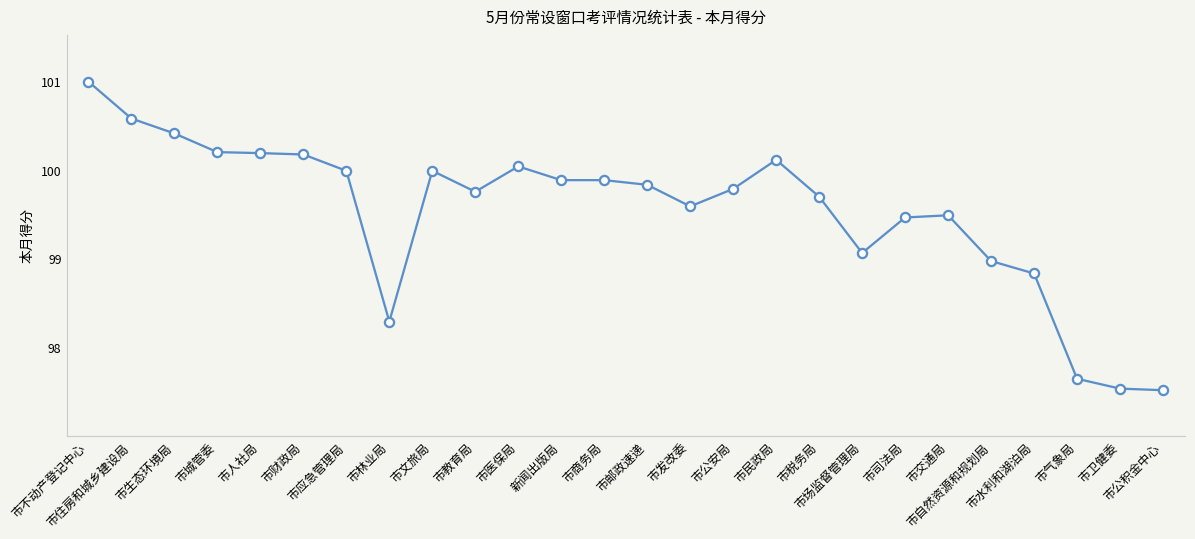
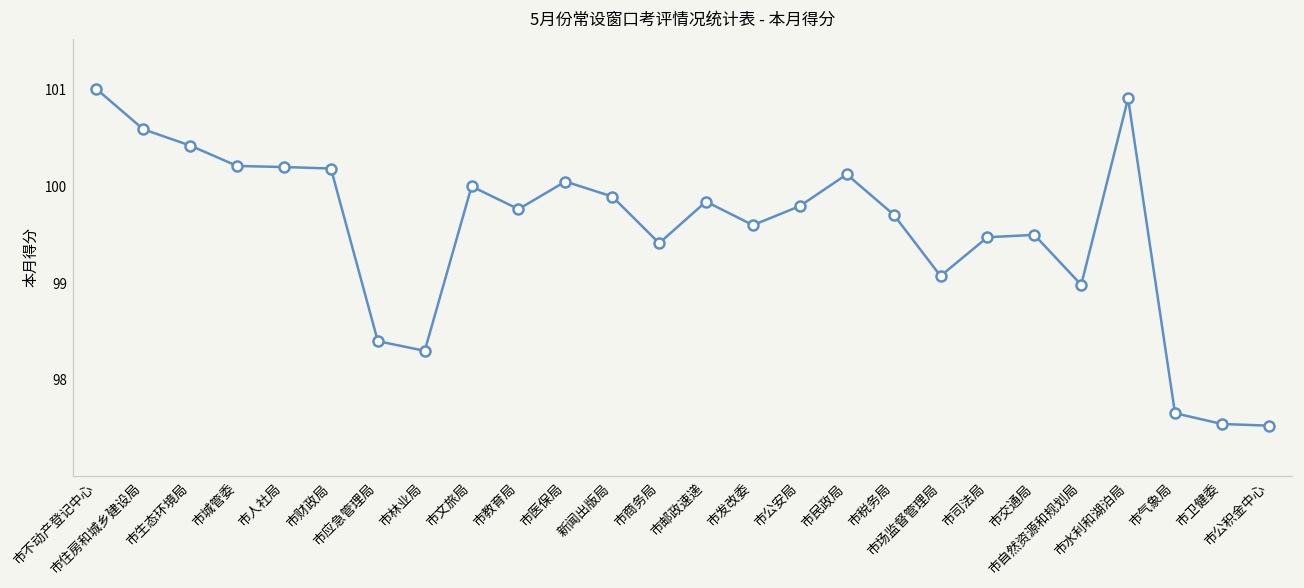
市应急管理局: 100.0 -> 98.4
市商务局: 99.9 -> 99.4
市水利和湖泊局: 98.8 -> 100.9
